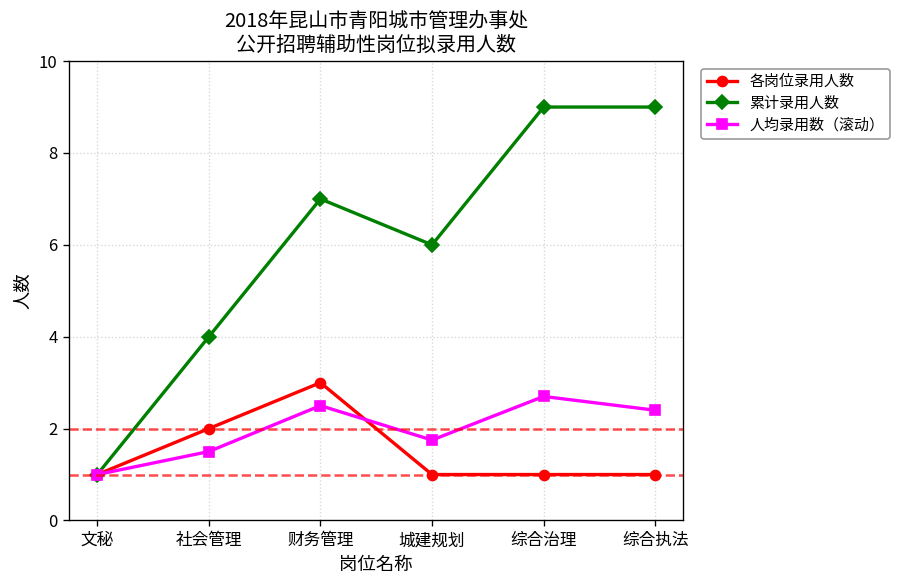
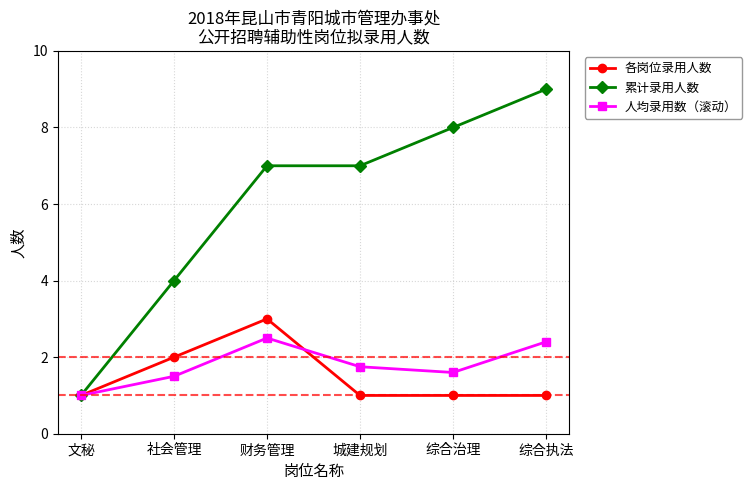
累计录用人数, 城建规划: 6 -> 7
累计录用人数, 综合治理: 9 -> 8
人均录用数（滚动）, 综合治理: 2.7 -> 1.6
